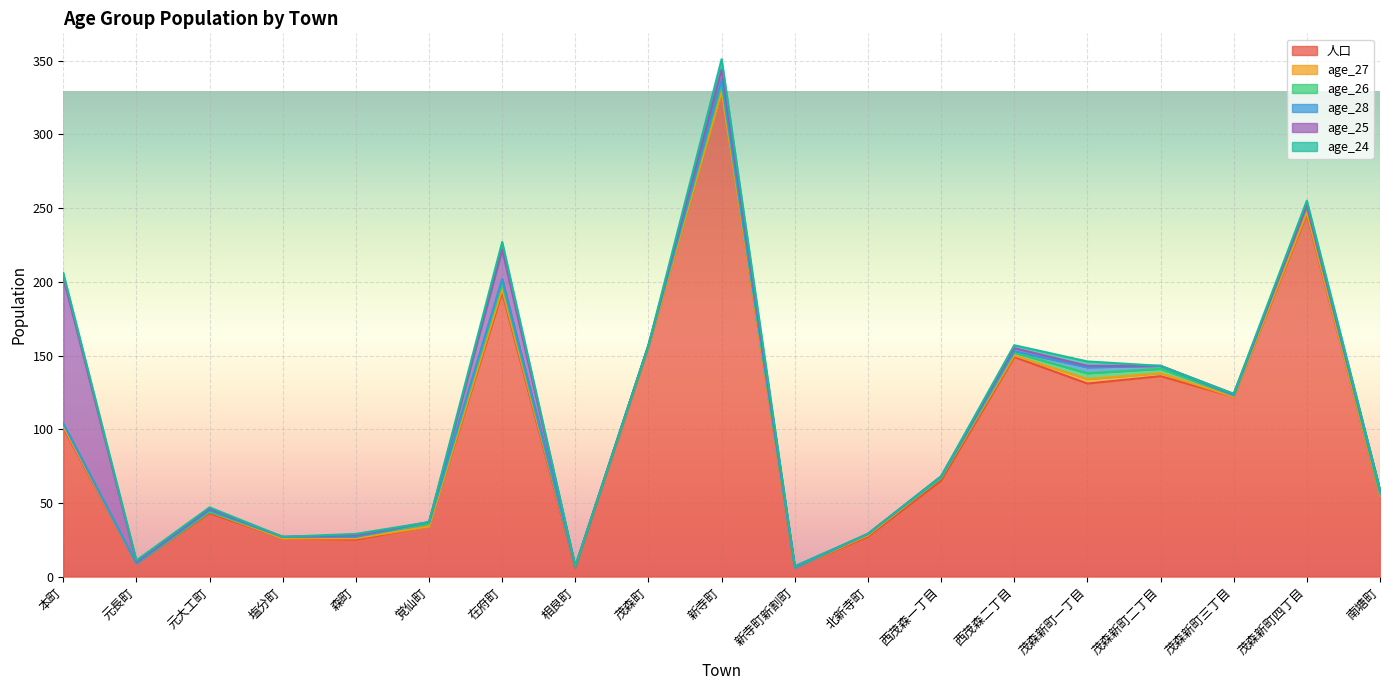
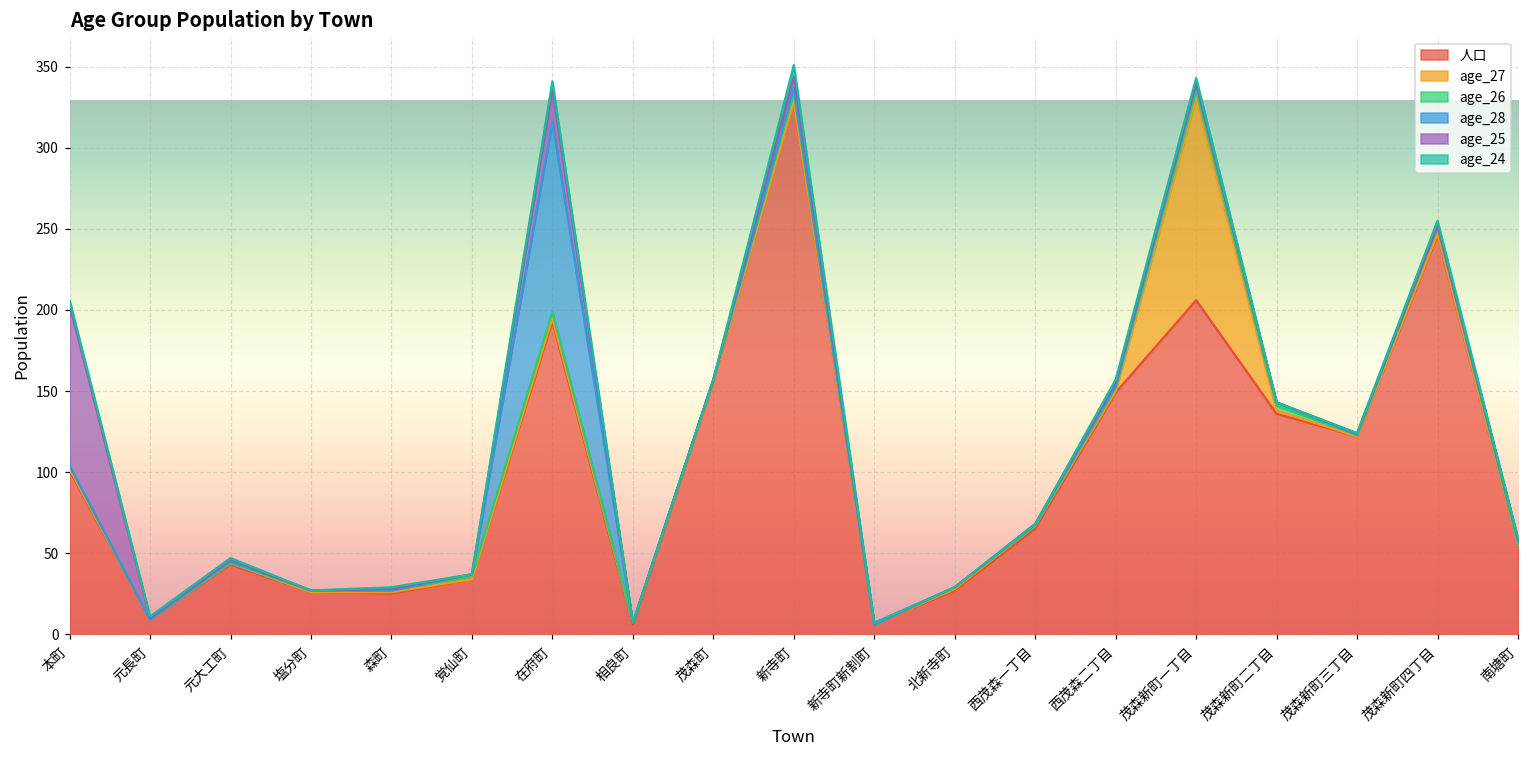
age_28, 在府町: 3 -> 117
人口, 茂森新町一丁目: 131 -> 206
age_27, 茂森新町一丁目: 3 -> 125
